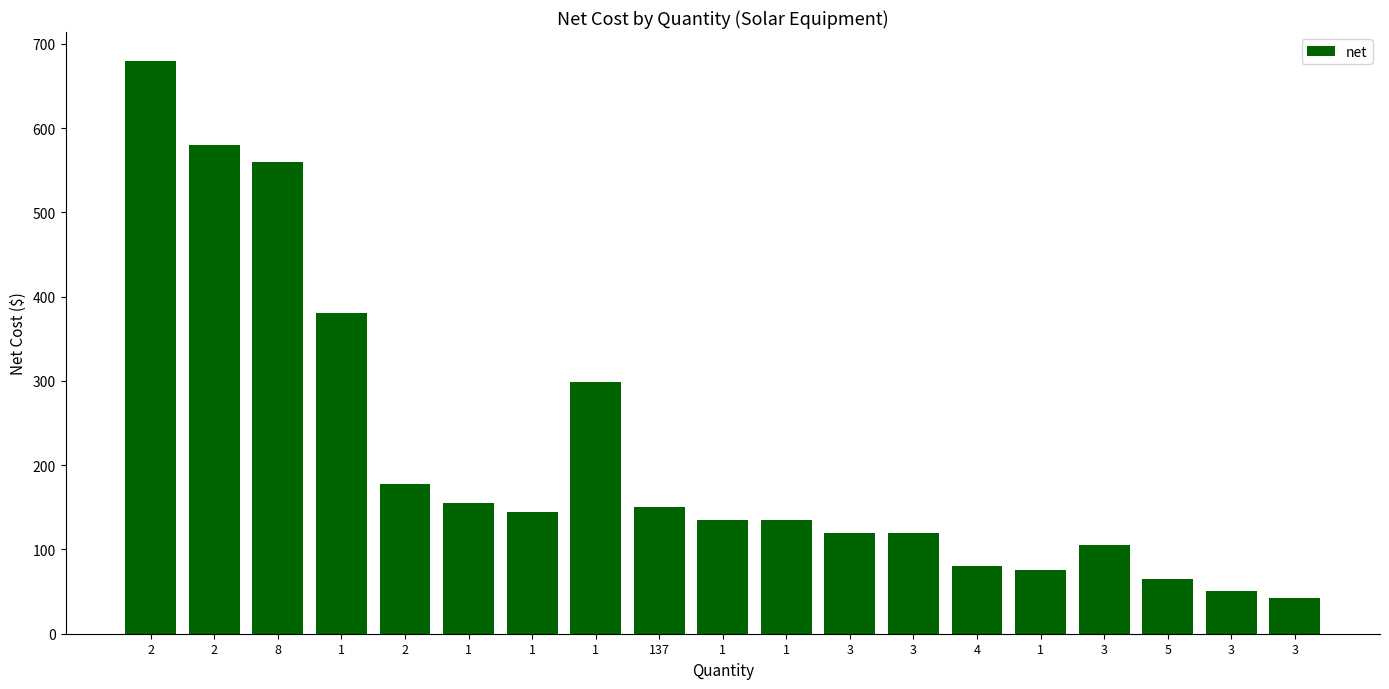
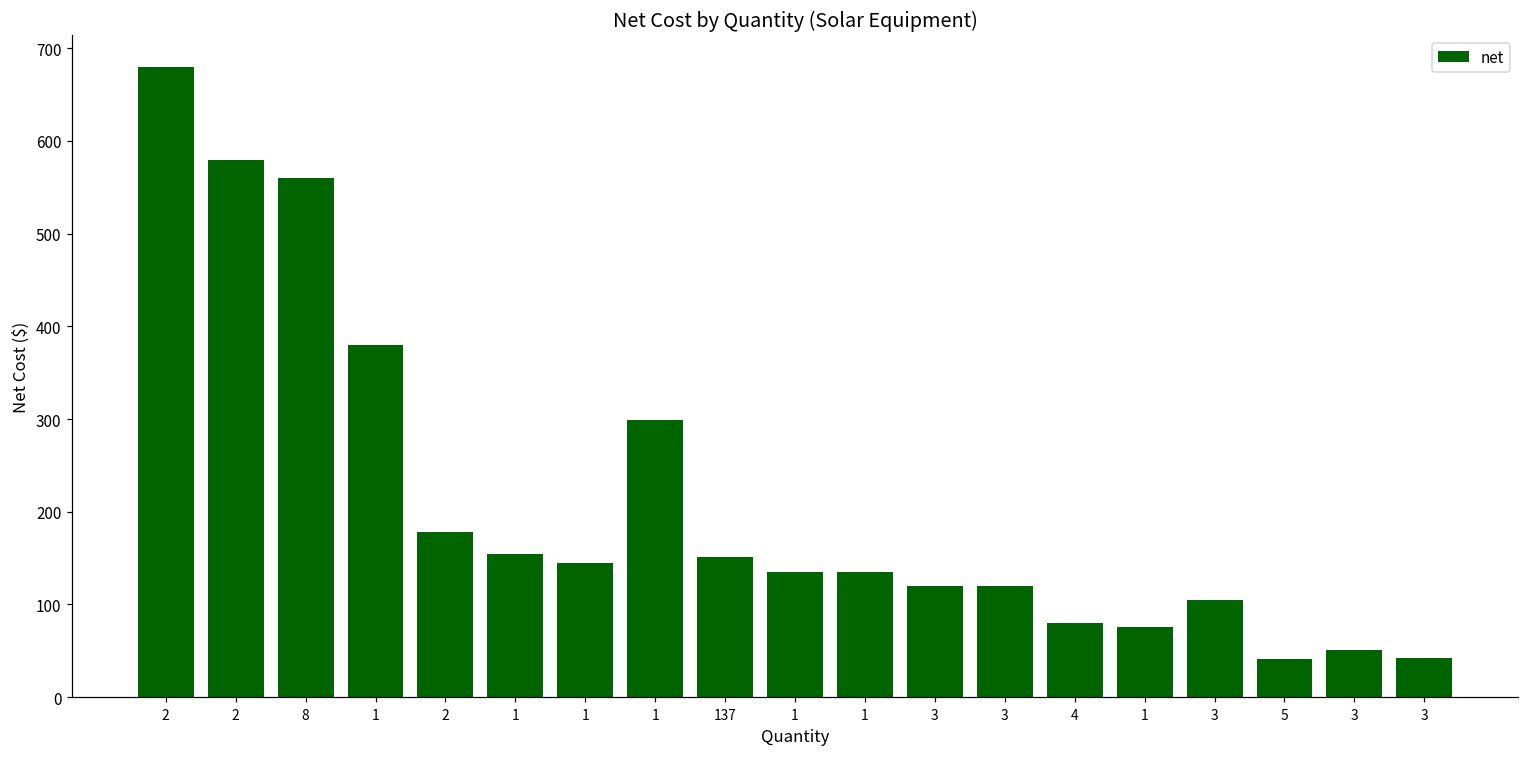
5: 70 -> 40
